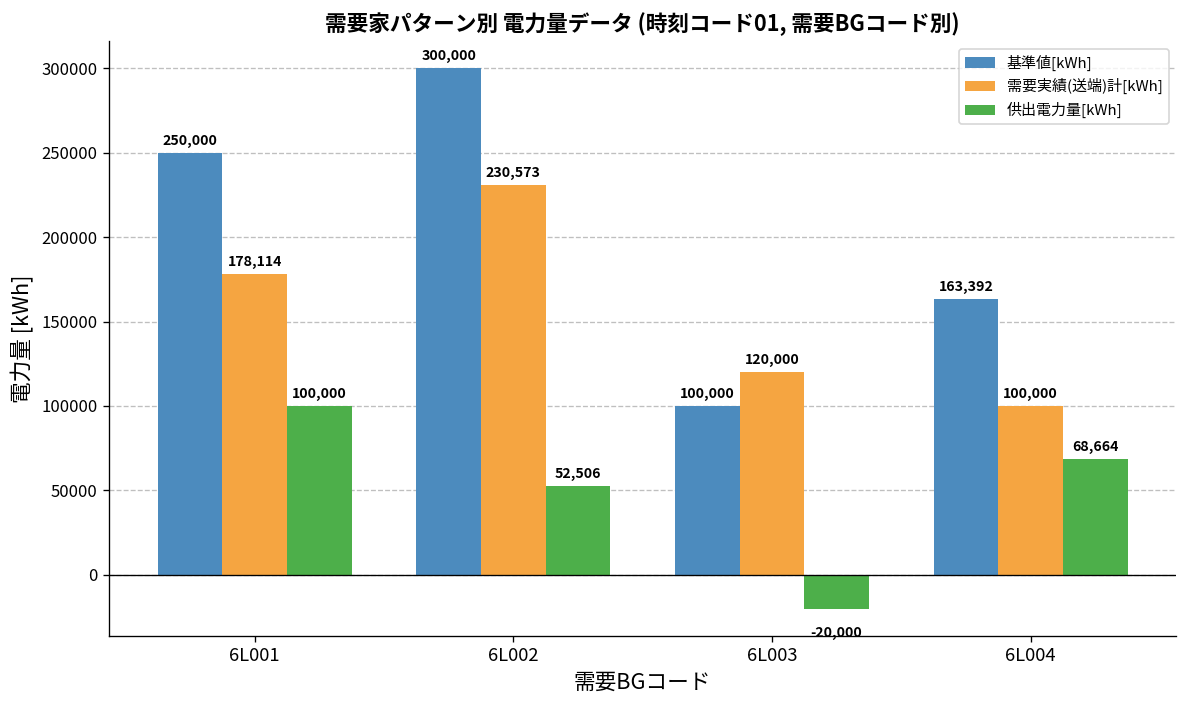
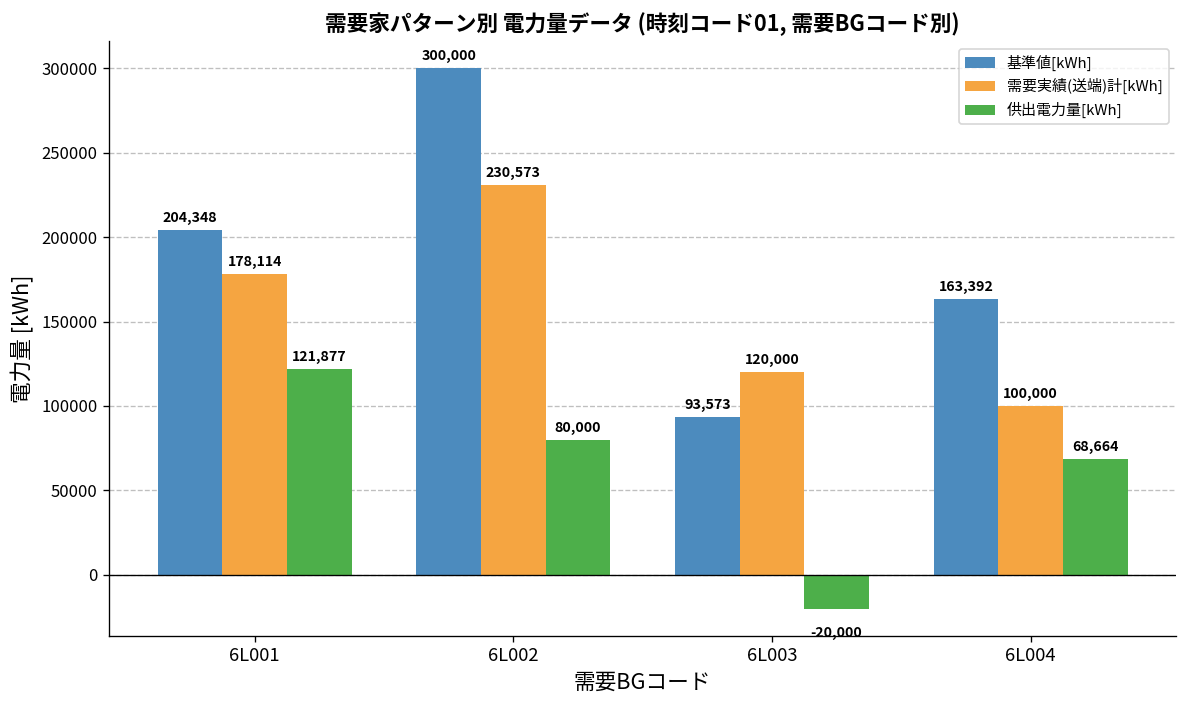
基準値[kWh], 6L001: 250,000 -> 204,348
供出電力量[kWh], 6L001: 100,000 -> 121,877
供出電力量[kWh], 6L002: 52,506 -> 80,000
基準値[kWh], 6L003: 100,000 -> 93,573
